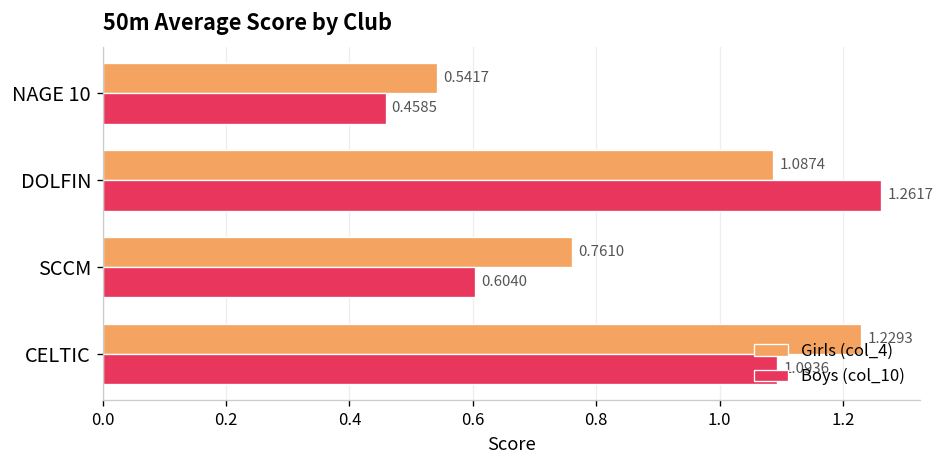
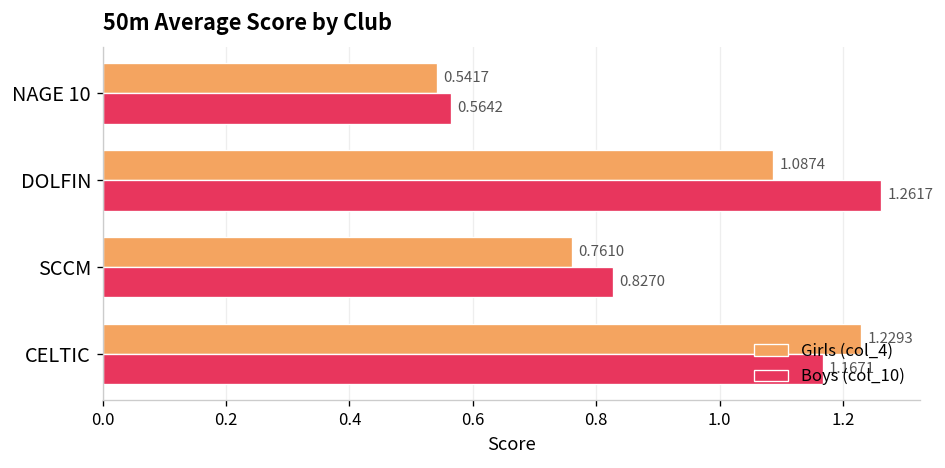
Boys (col_10), NAGE 10: 0.4585 -> 0.5642
Boys (col_10), SCCM: 0.6040 -> 0.8270
Boys (col_10), CELTIC: 1.0936 -> 1.1671
